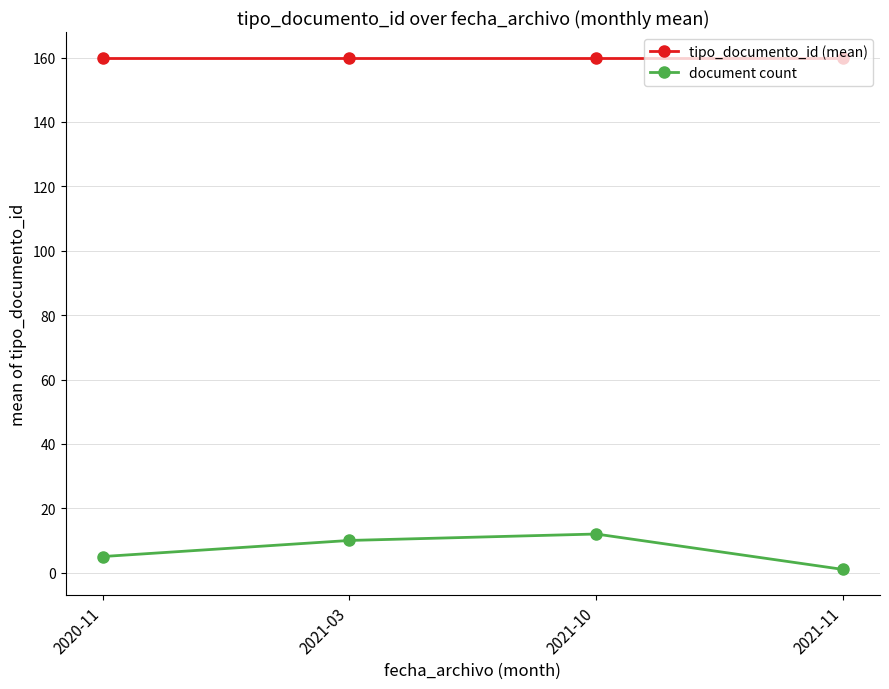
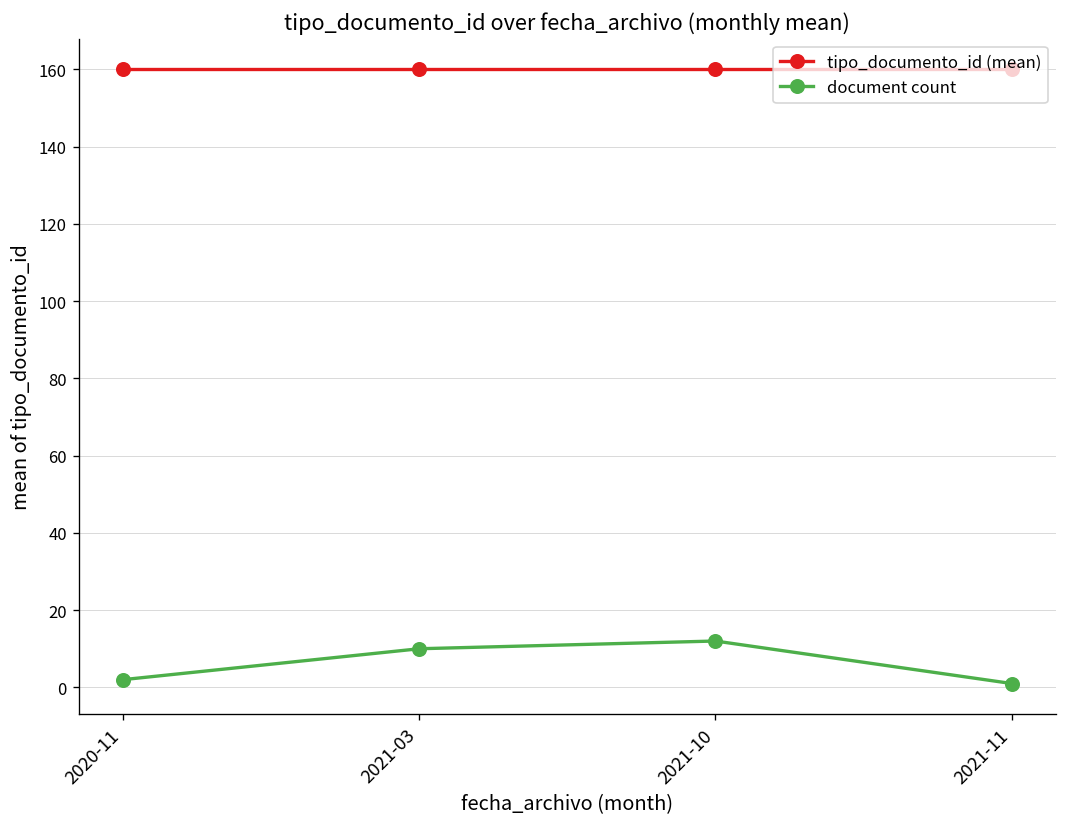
document count, 2020-11: 5 -> 2
